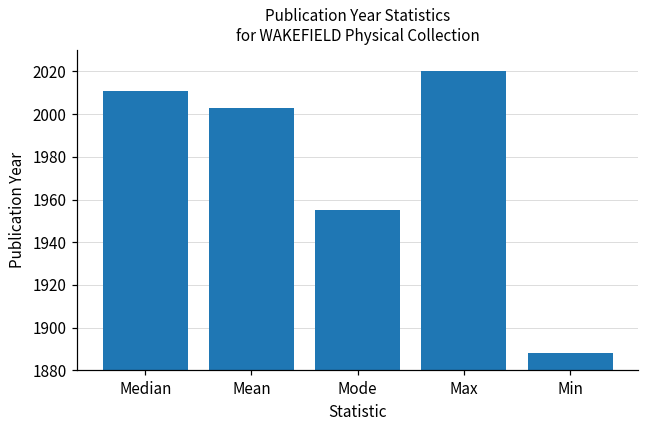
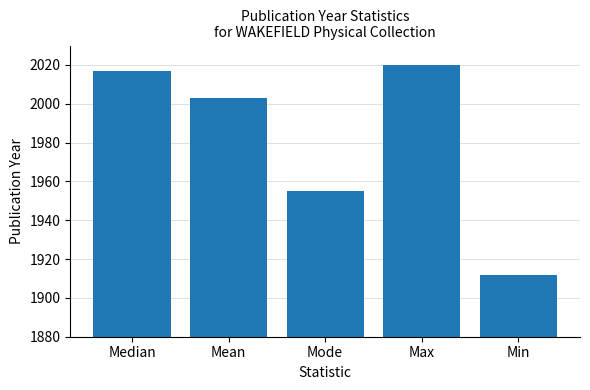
Median: 2011 -> 2017
Min: 1888 -> 1912
